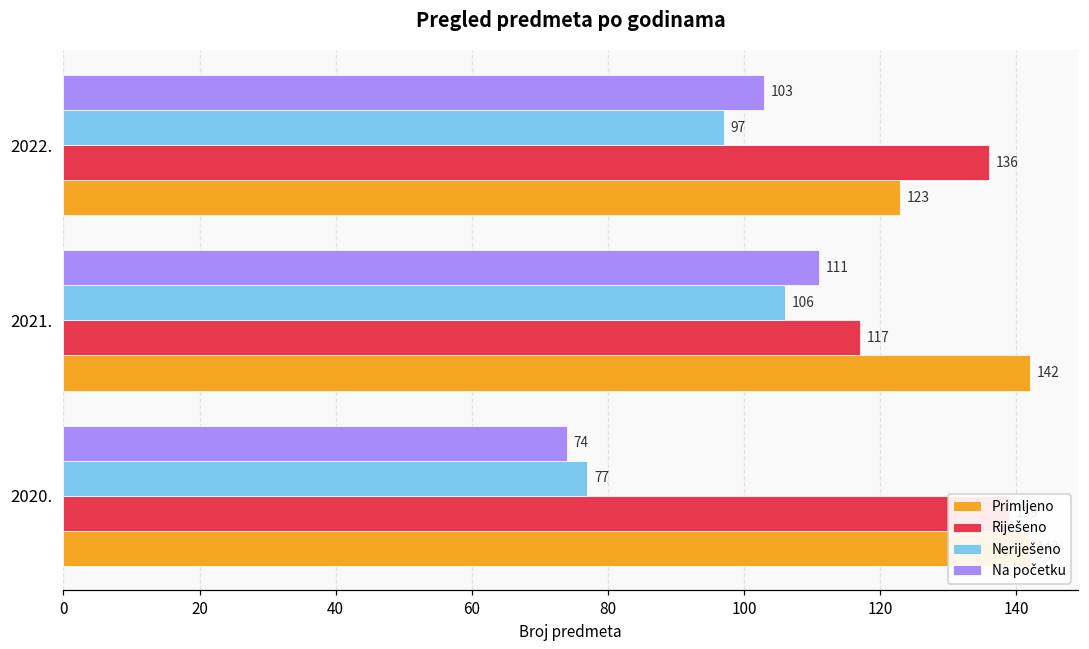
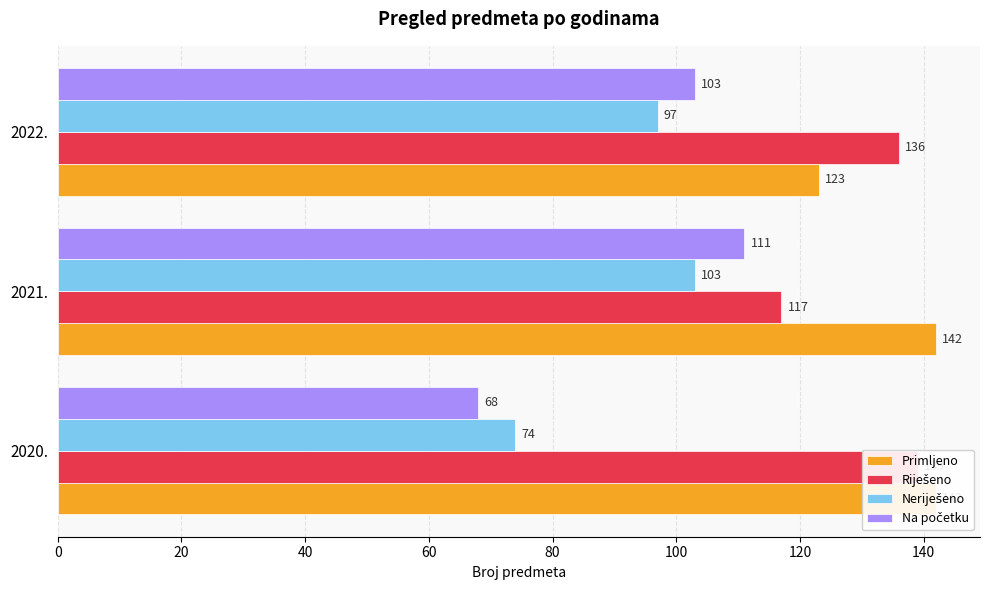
Neriješeno, 2021.: 106 -> 103
Na početku, 2020.: 74 -> 68
Neriješeno, 2020.: 77 -> 74
